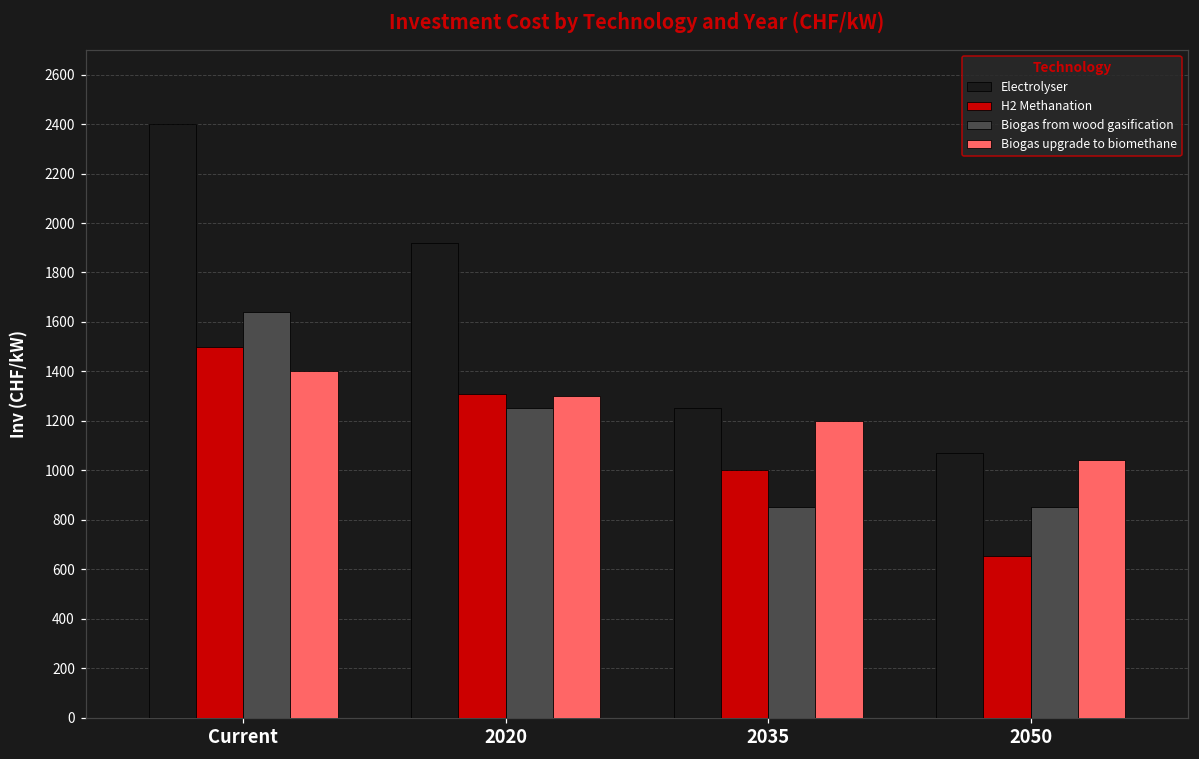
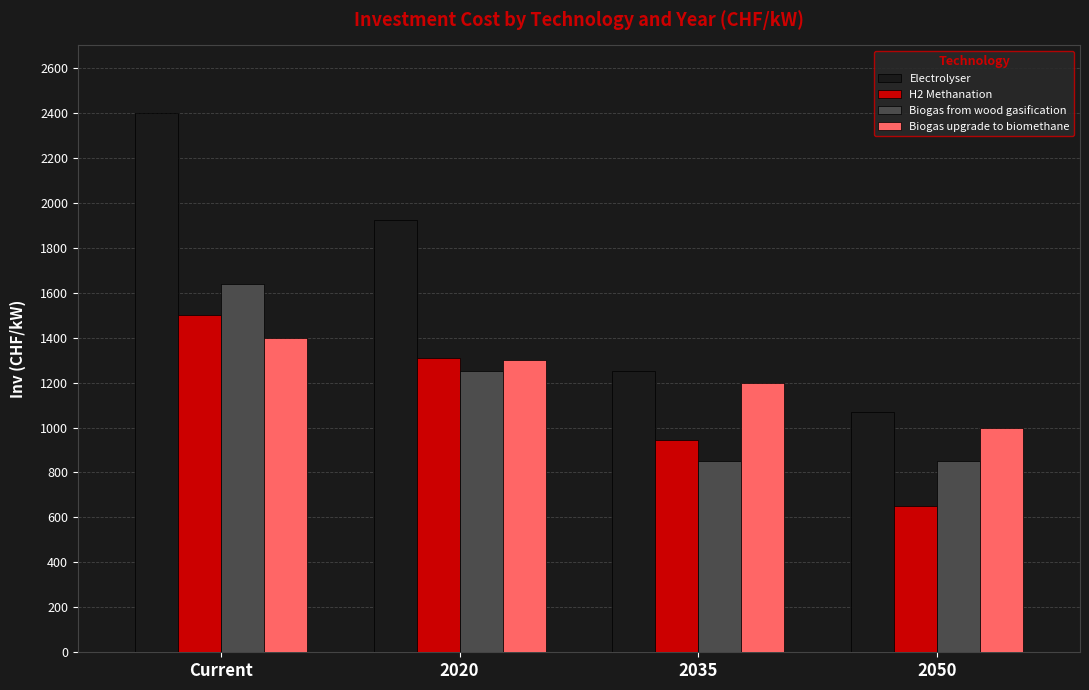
H2 Methanation, 2035: 1000 -> 950
Biogas upgrade to biomethane, 2050: 1040 -> 1000
